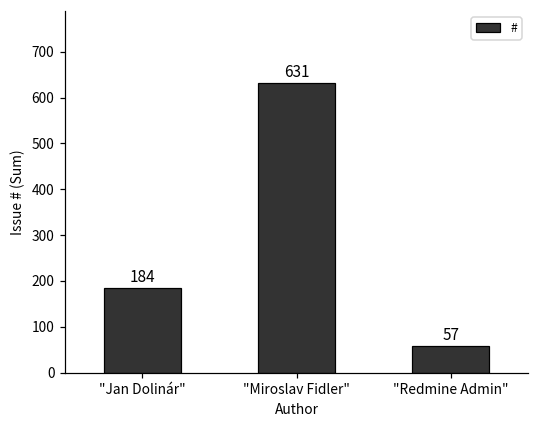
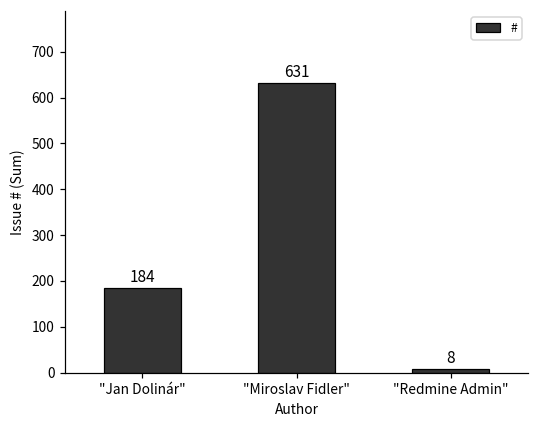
"Redmine Admin": 57 -> 8
